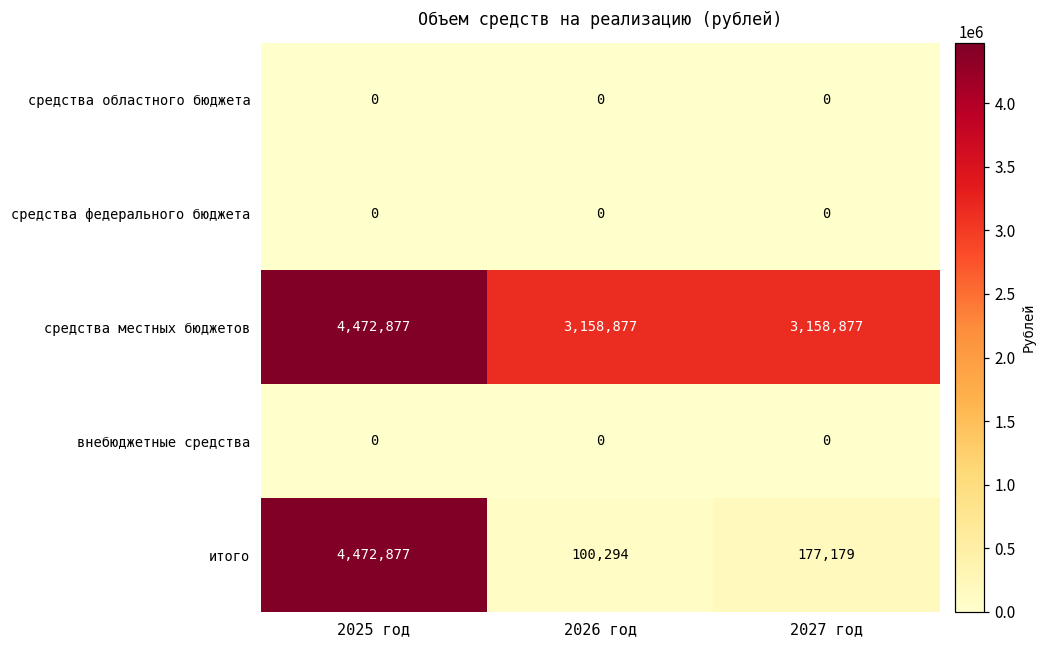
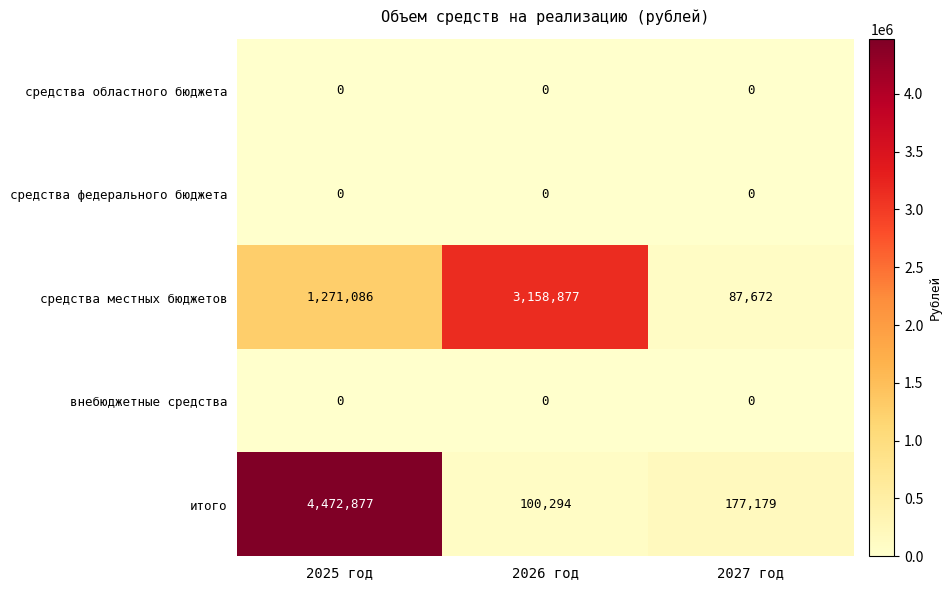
средства местных бюджетов, 2025 год: 4,472,877 -> 1,271,086
средства местных бюджетов, 2027 год: 3,158,877 -> 87,672
